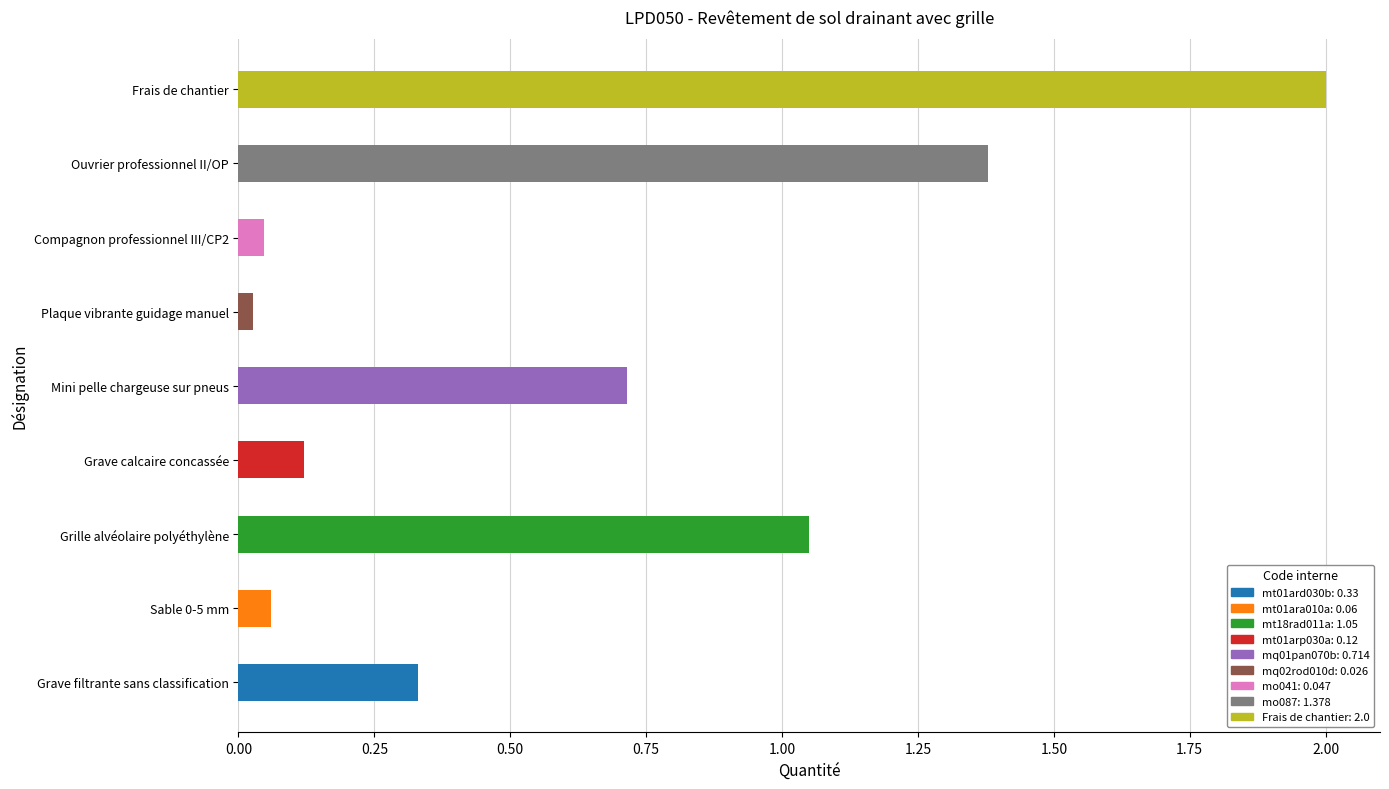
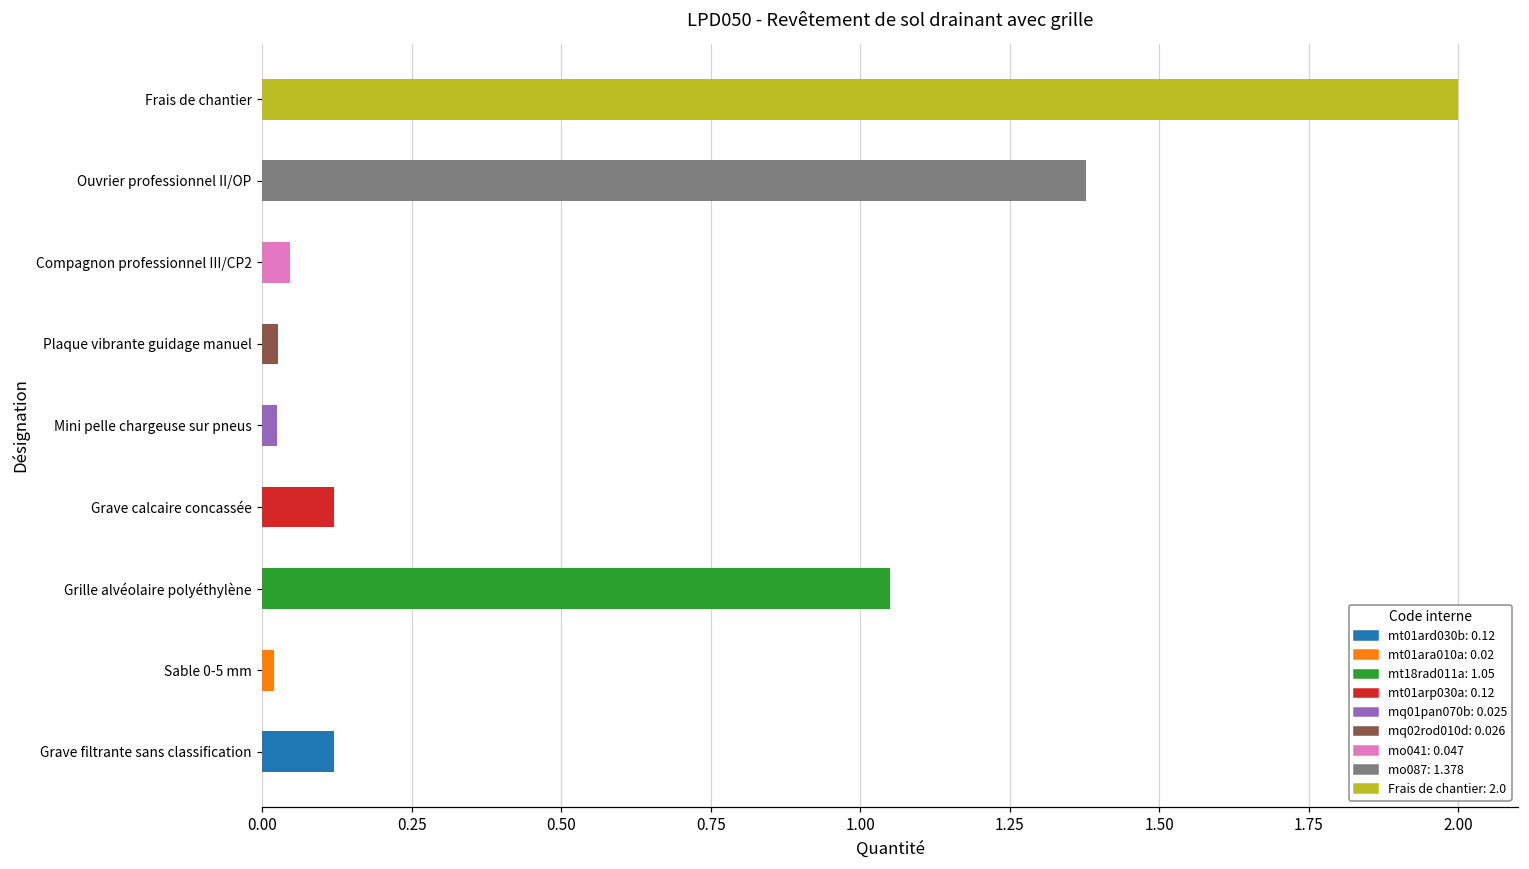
Mini pelle chargeuse sur pneus: 0.71 -> 0.03
Sable 0-5 mm: 0.06 -> 0.02
Grave filtrante sans classification: 0.33 -> 0.12
